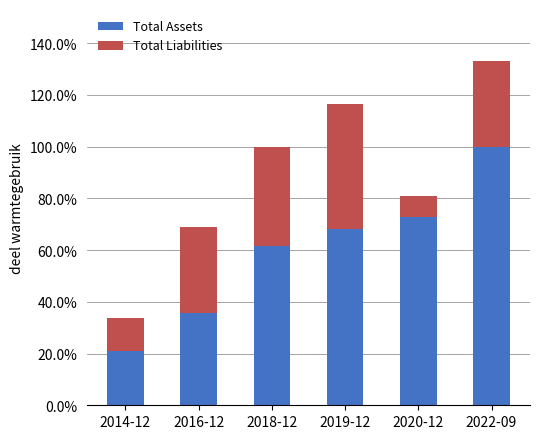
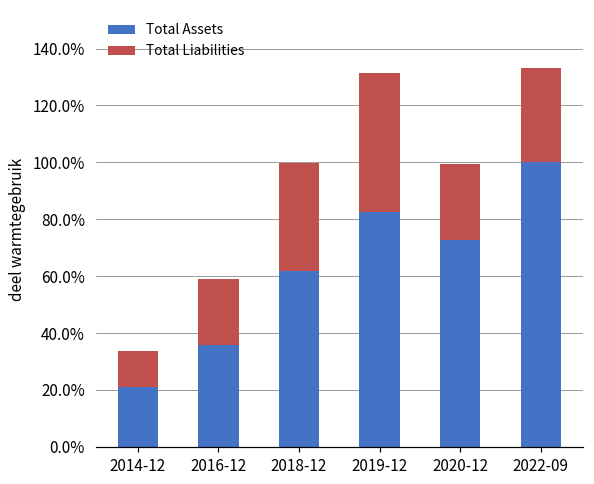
Total Liabilities, 2016-12: 33% -> 23%
Total Assets, 2019-12: 68% -> 83%
Total Liabilities, 2020-12: 8% -> 27%
